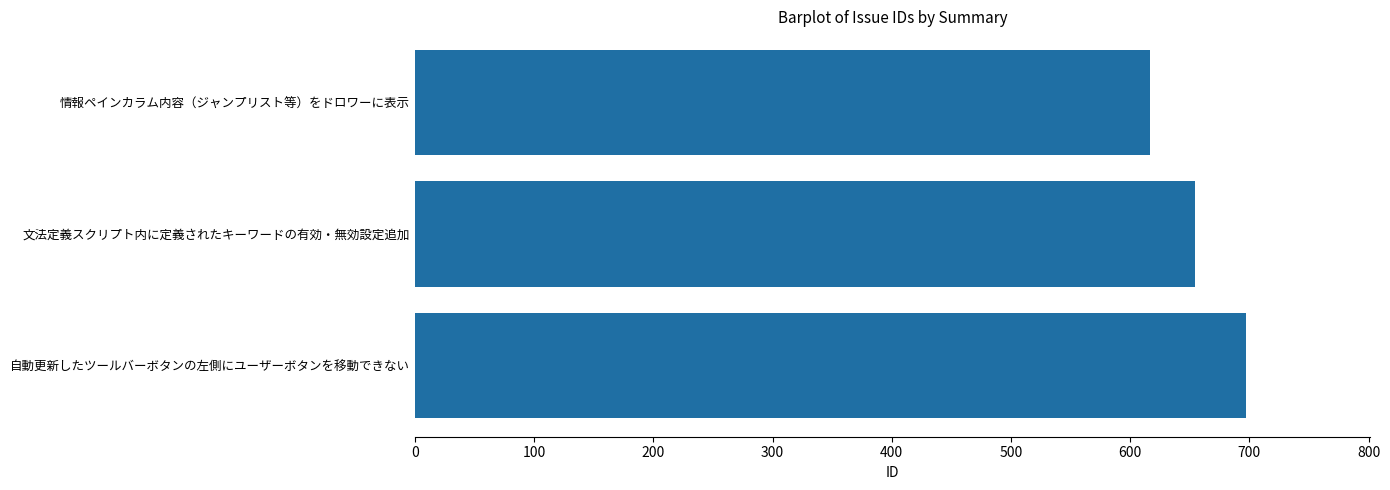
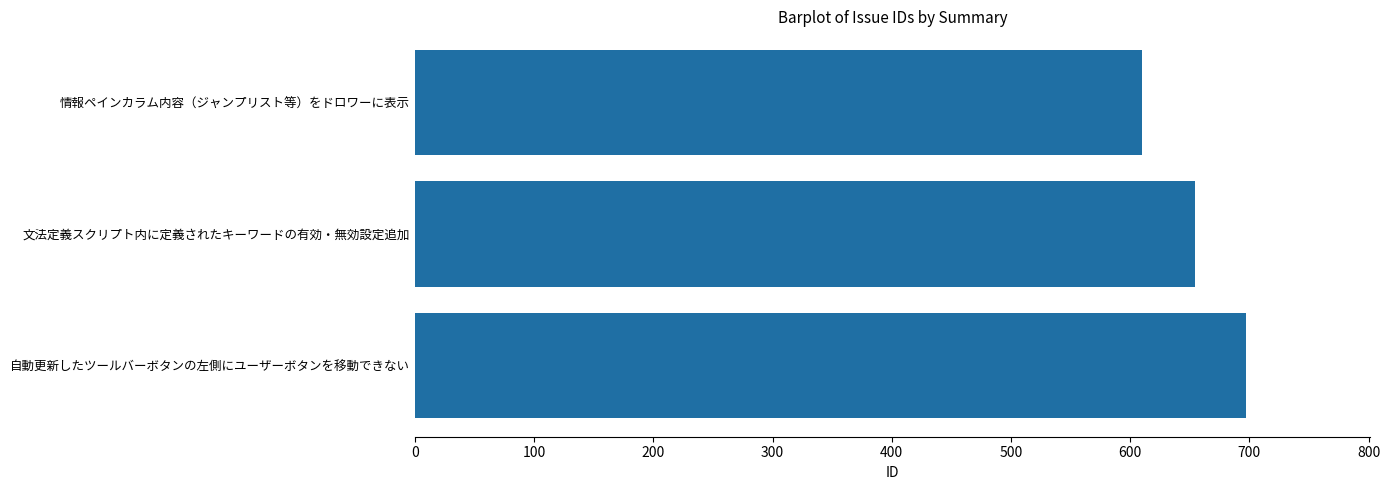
情報ペインカラム内容（ジャンプリスト等）をドロワーに表示: 617 -> 610
